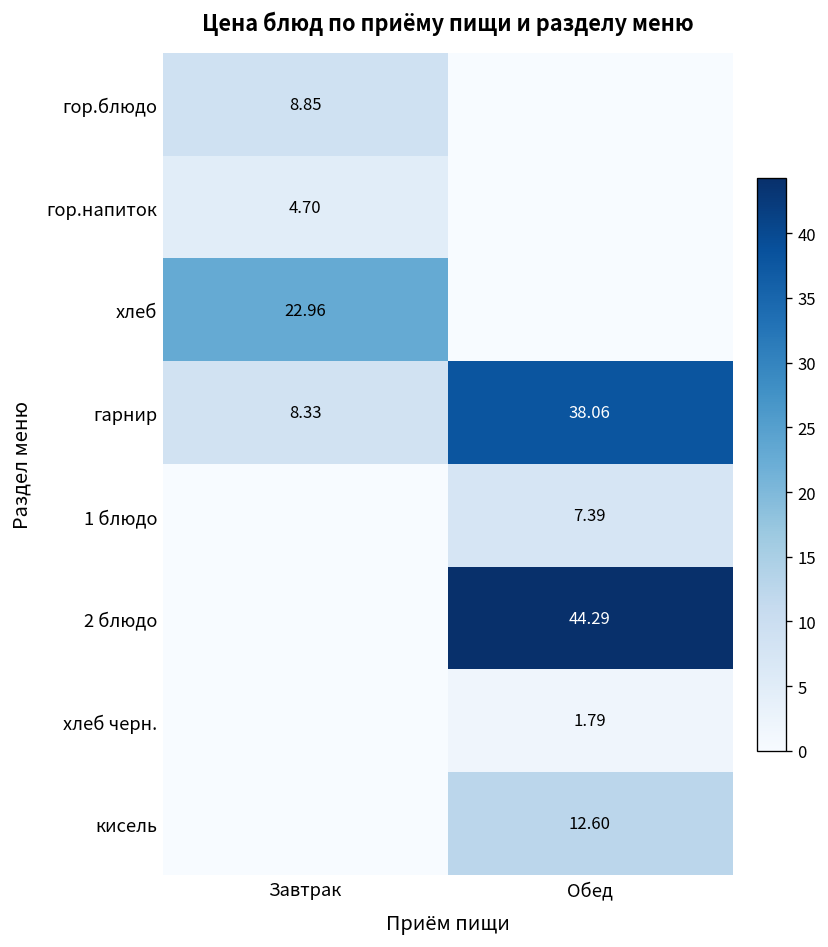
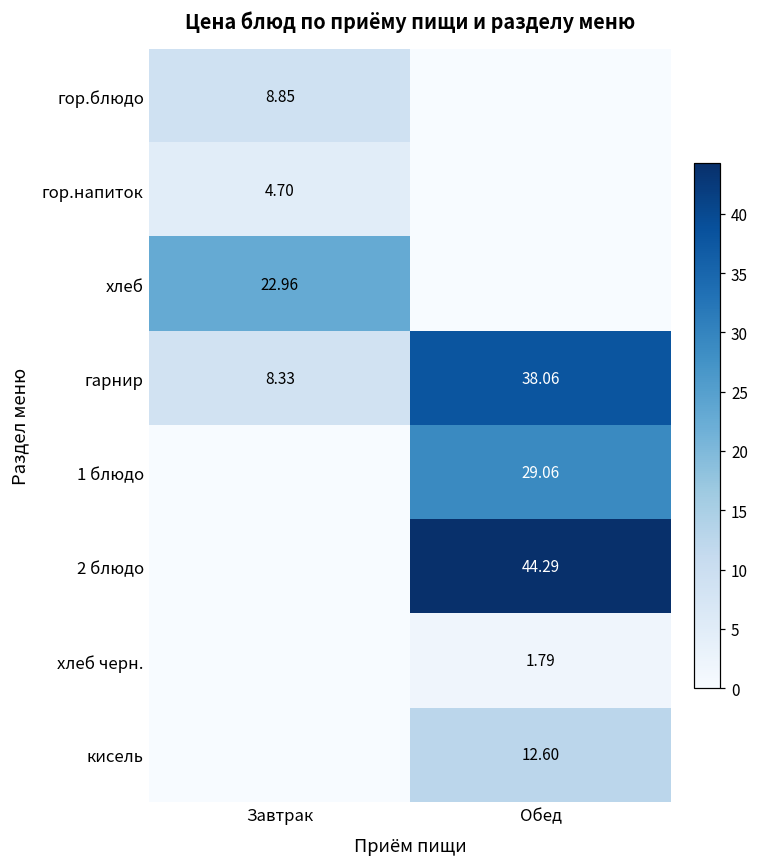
1 блюдо, Обед: 7.39 -> 29.06
